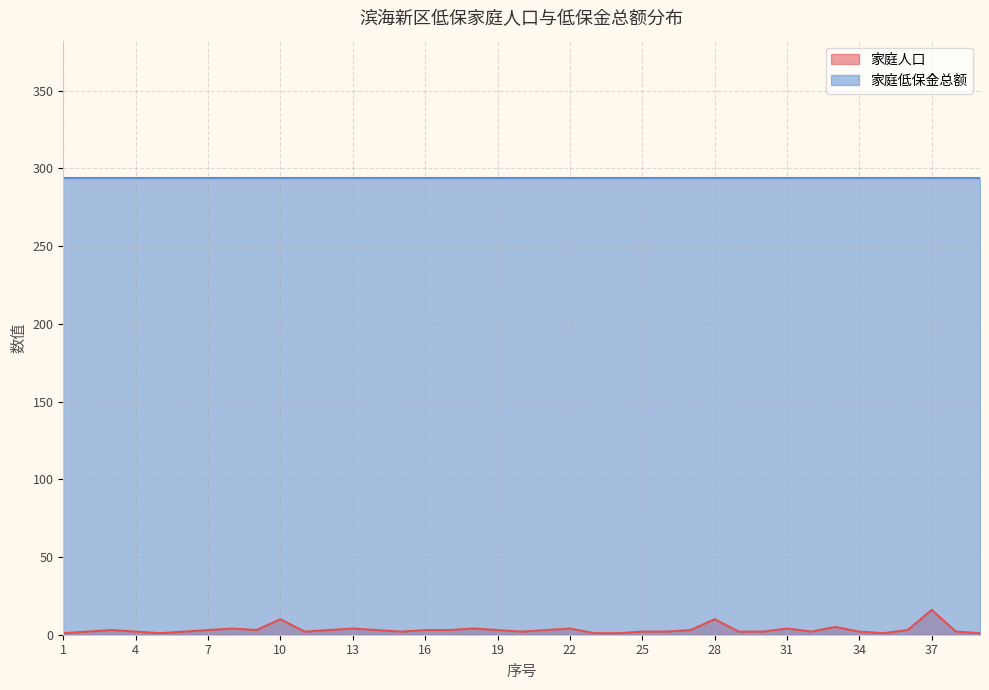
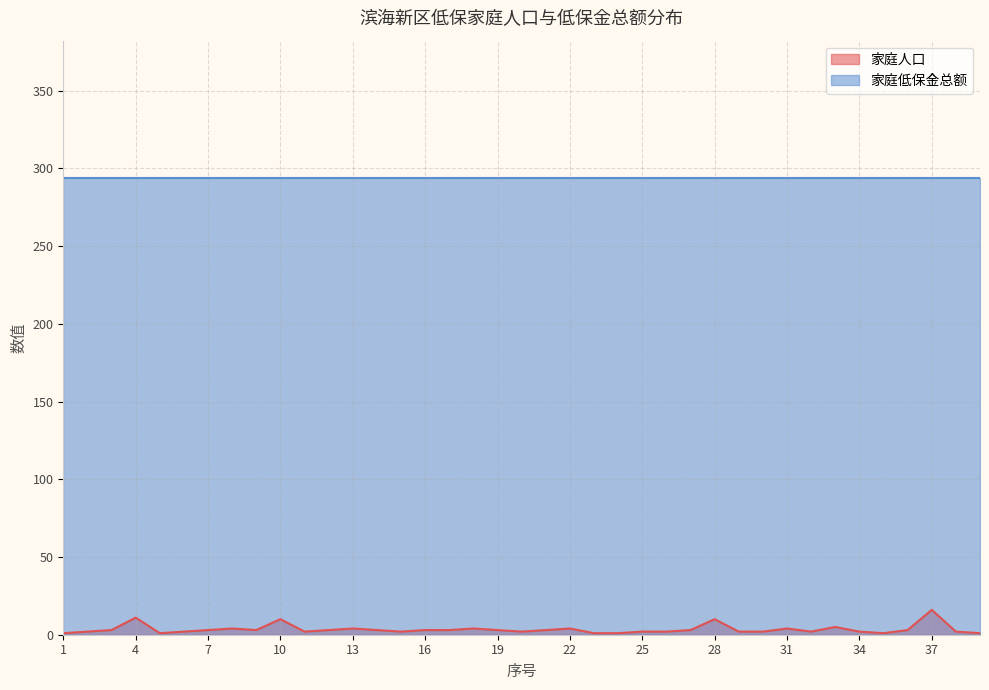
家庭人口, 4: 2 -> 11
